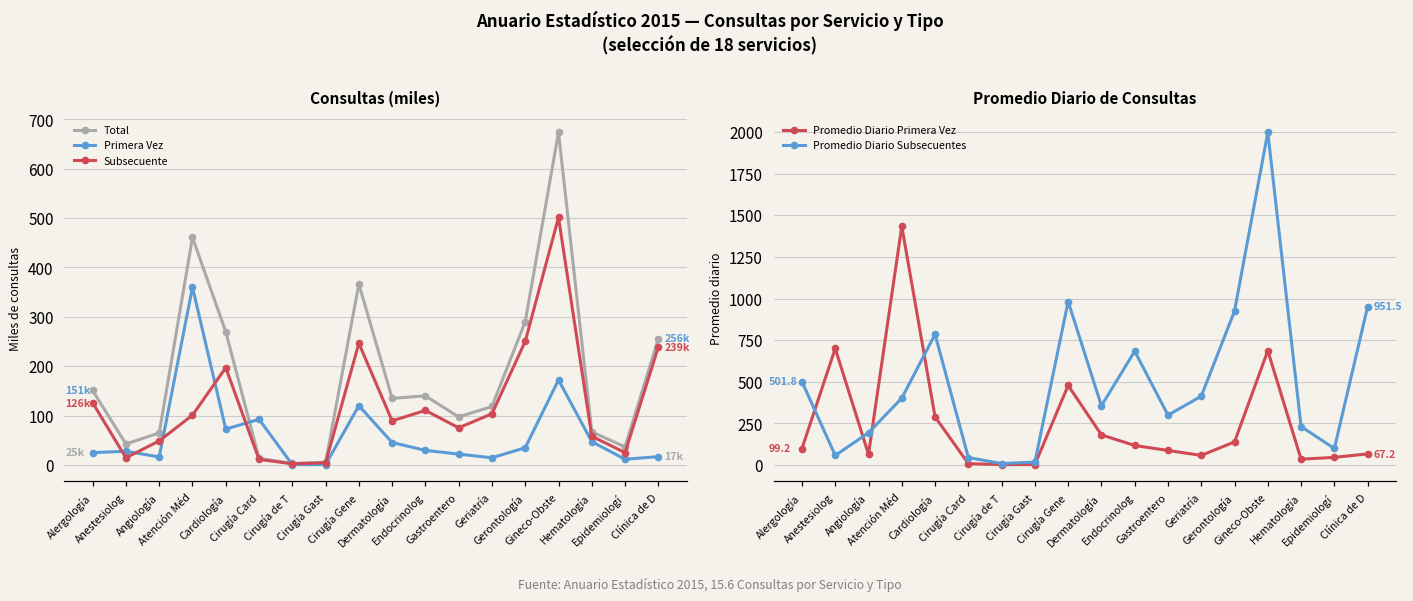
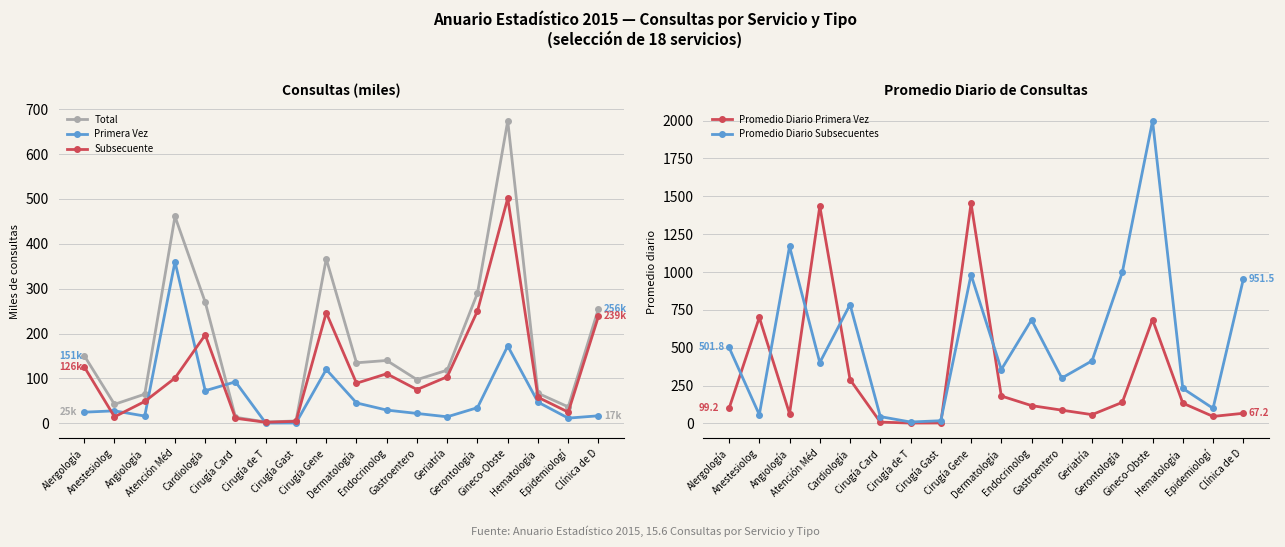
Promedio Diario de Consultas, Promedio Diario Subsecuentes, Angiología: 190 -> 1170
Promedio Diario de Consultas, Promedio Diario Primera Vez, Cirugía Gene: 480 -> 1450
Promedio Diario de Consultas, Promedio Diario Subsecuentes, Gerontología: 920 -> 1000
Promedio Diario de Consultas, Promedio Diario Primera Vez, Hematología: 40 -> 130
